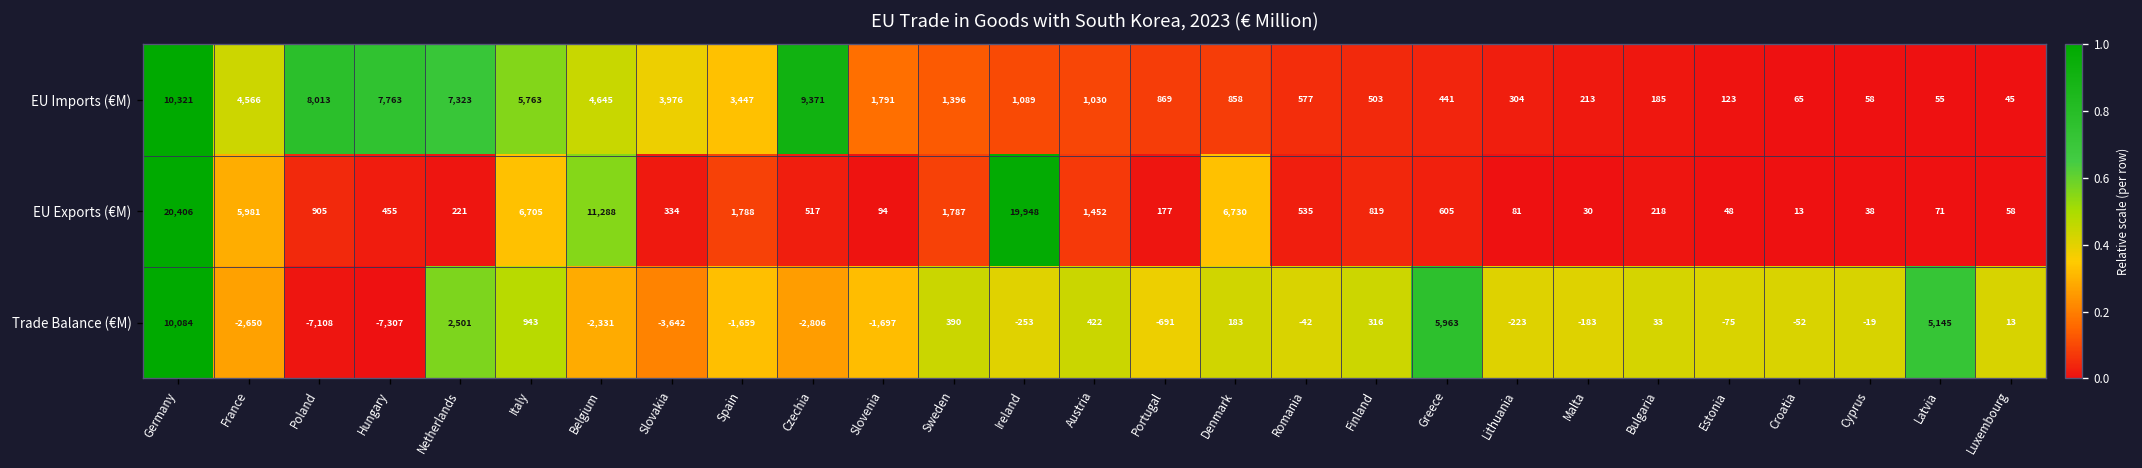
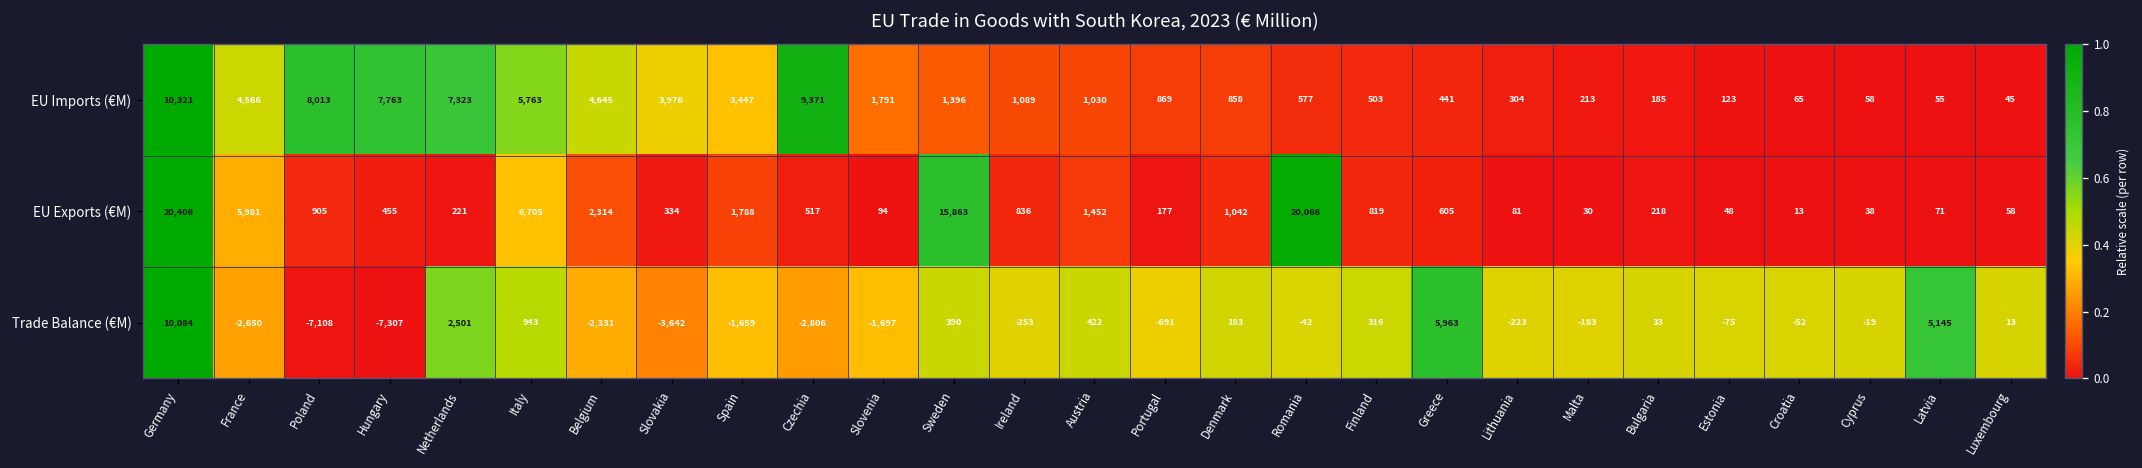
EU Exports (€M), Belgium: 11,288 -> 2,314
EU Exports (€M), Sweden: 1,787 -> 15,863
EU Exports (€M), Ireland: 19,948 -> 836
EU Exports (€M), Denmark: 6,730 -> 1,042
EU Exports (€M), Romania: 535 -> 20,066
